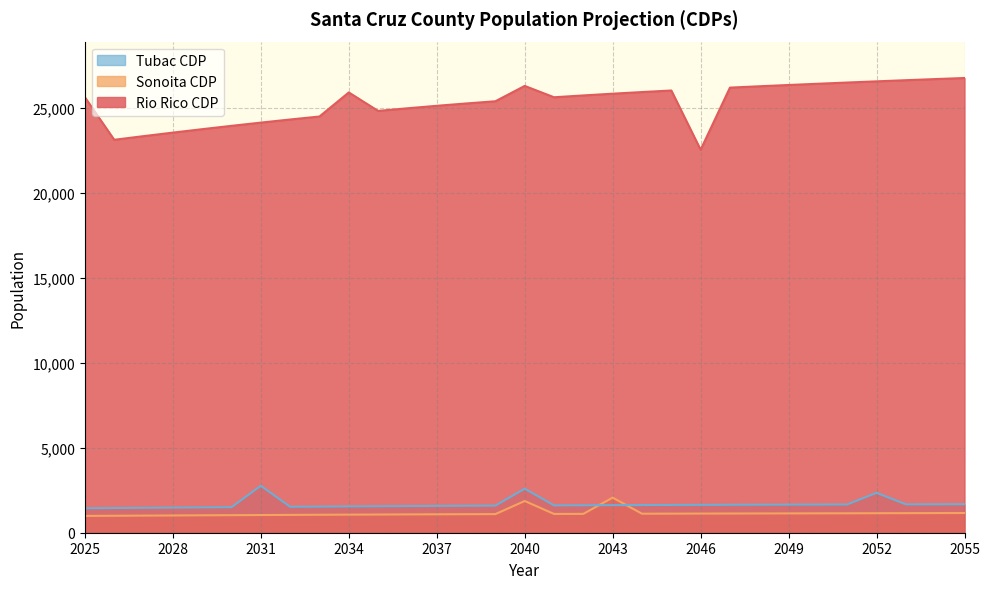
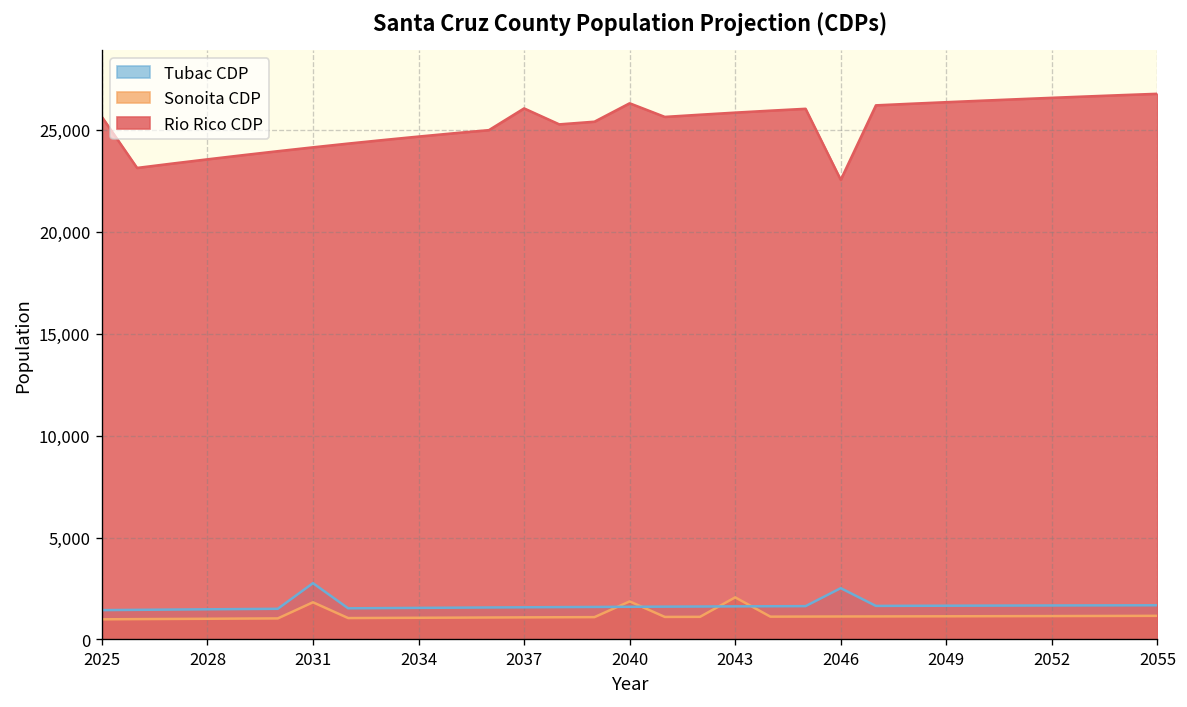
Sonoita CDP, 2031: 1,000 -> 1,800
Rio Rico CDP, 2034: 25,900 -> 24,700
Rio Rico CDP, 2037: 25,100 -> 26,000
Tubac CDP, 2040: 2,600 -> 1,600
Tubac CDP, 2046: 1,600 -> 2,500
Tubac CDP, 2052: 2,300 -> 1,700
